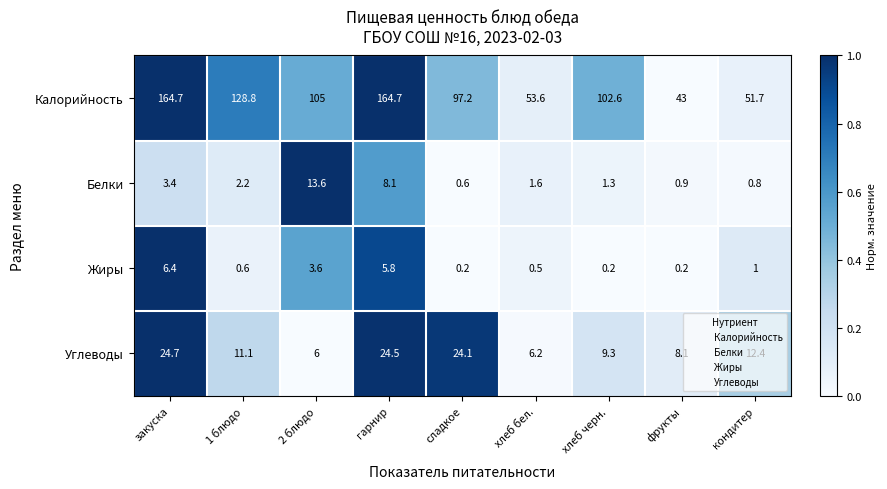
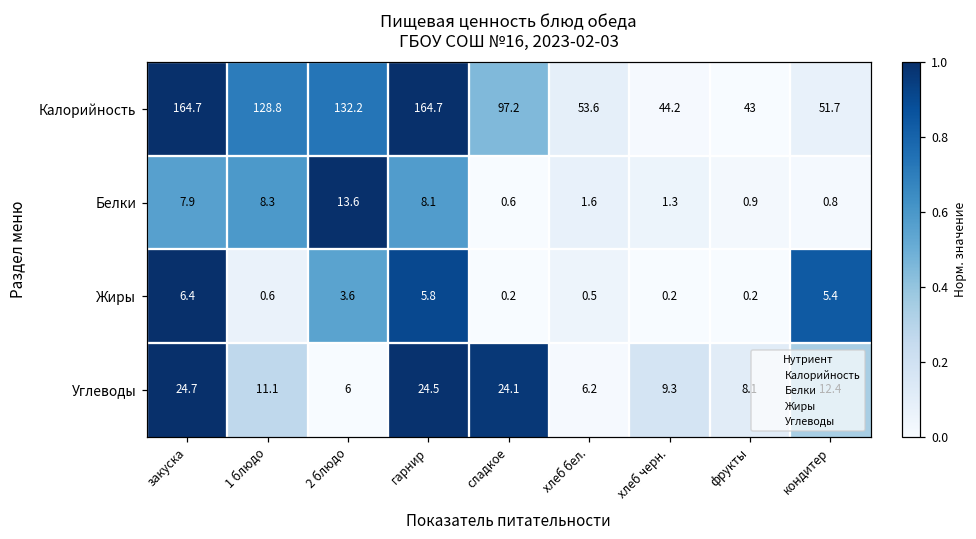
Калорийность, 2 блюдо: 105 -> 132.2
Калорийность, хлеб черн.: 102.6 -> 44.2
Белки, закуска: 3.4 -> 7.9
Белки, 1 блюдо: 2.2 -> 8.3
Жиры, кондитер: 1 -> 5.4
